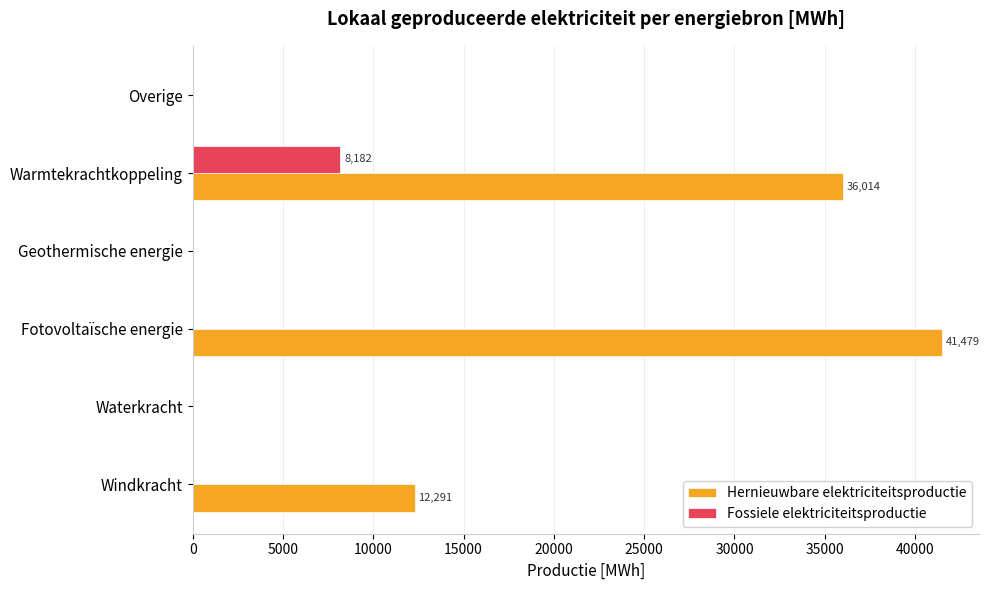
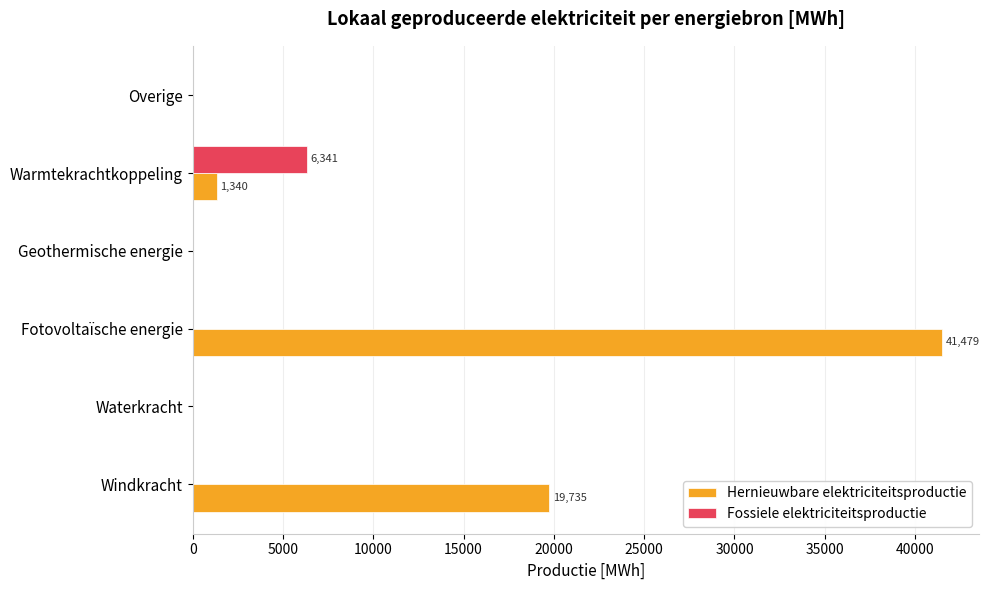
Fossiele elektriciteitsproductie, Warmtekrachtkoppeling: 8,182 -> 6,341
Hernieuwbare elektriciteitsproductie, Warmtekrachtkoppeling: 36,014 -> 1,340
Hernieuwbare elektriciteitsproductie, Windkracht: 12,291 -> 19,735
